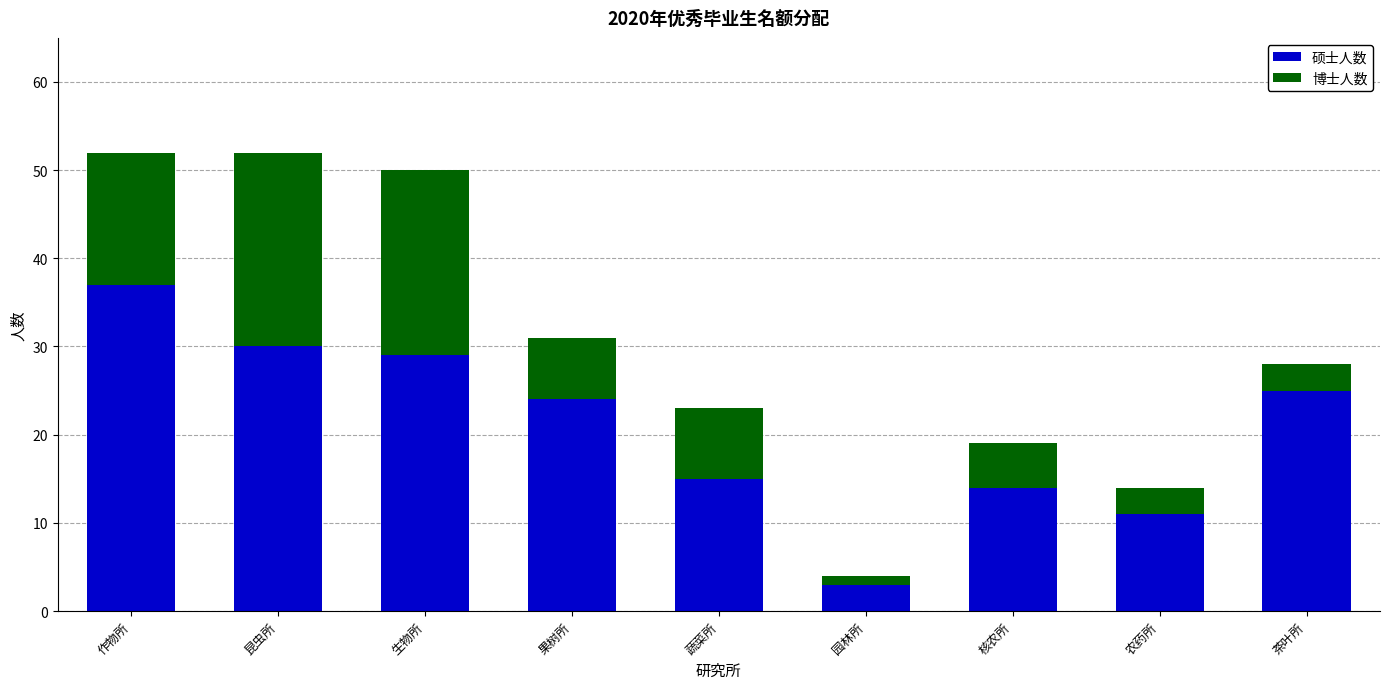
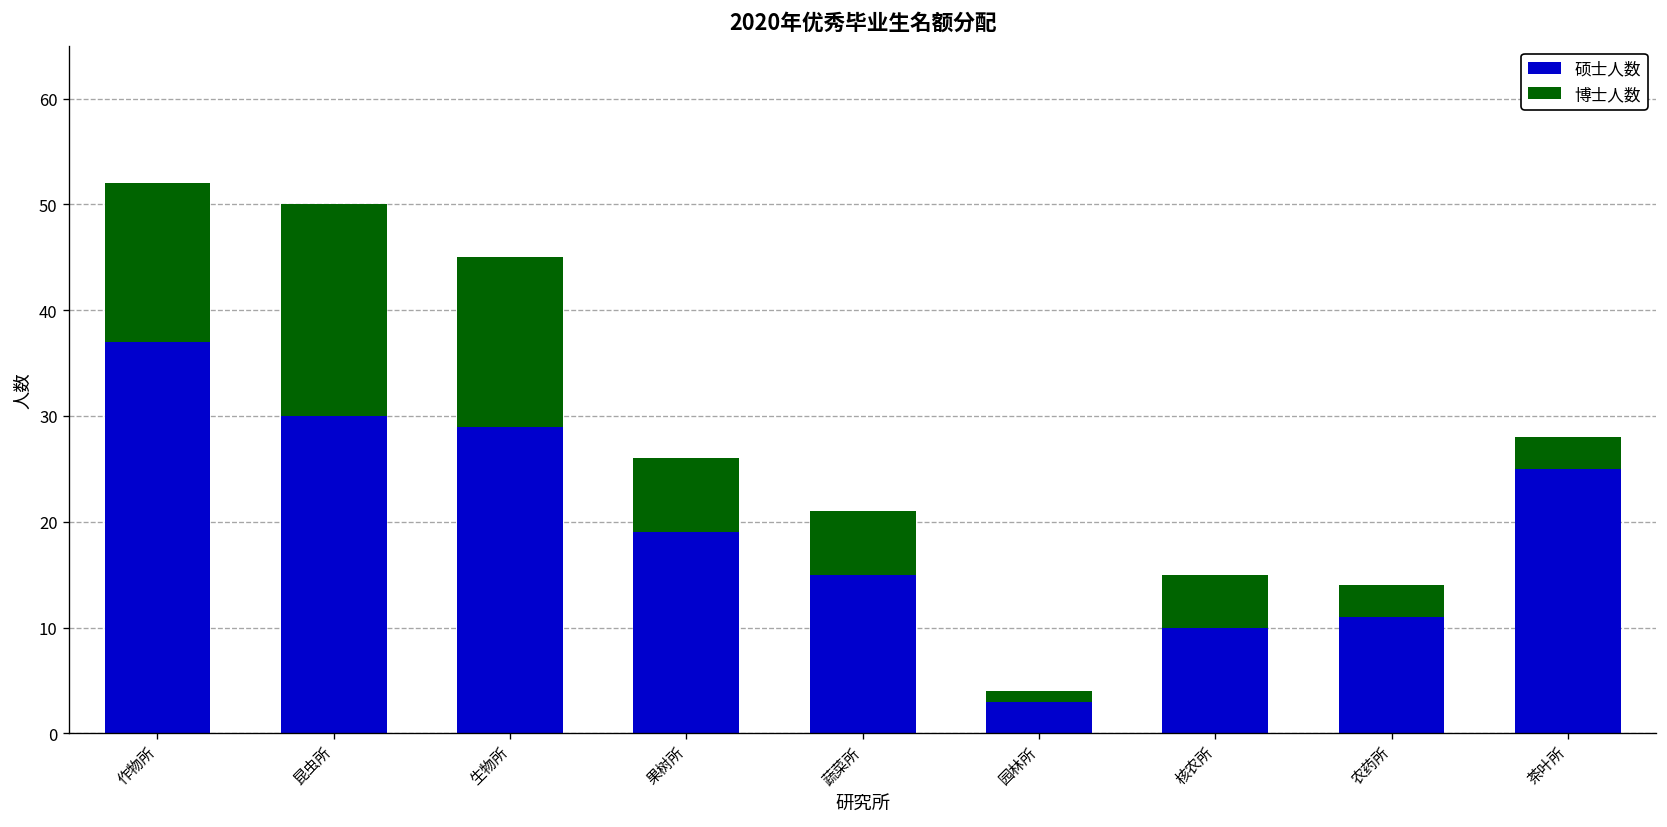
博士人数, 昆虫所: 22 -> 20
博士人数, 生物所: 21 -> 16
硕士人数, 果树所: 24 -> 19
博士人数, 蔬菜所: 8 -> 6
硕士人数, 核农所: 14 -> 10
